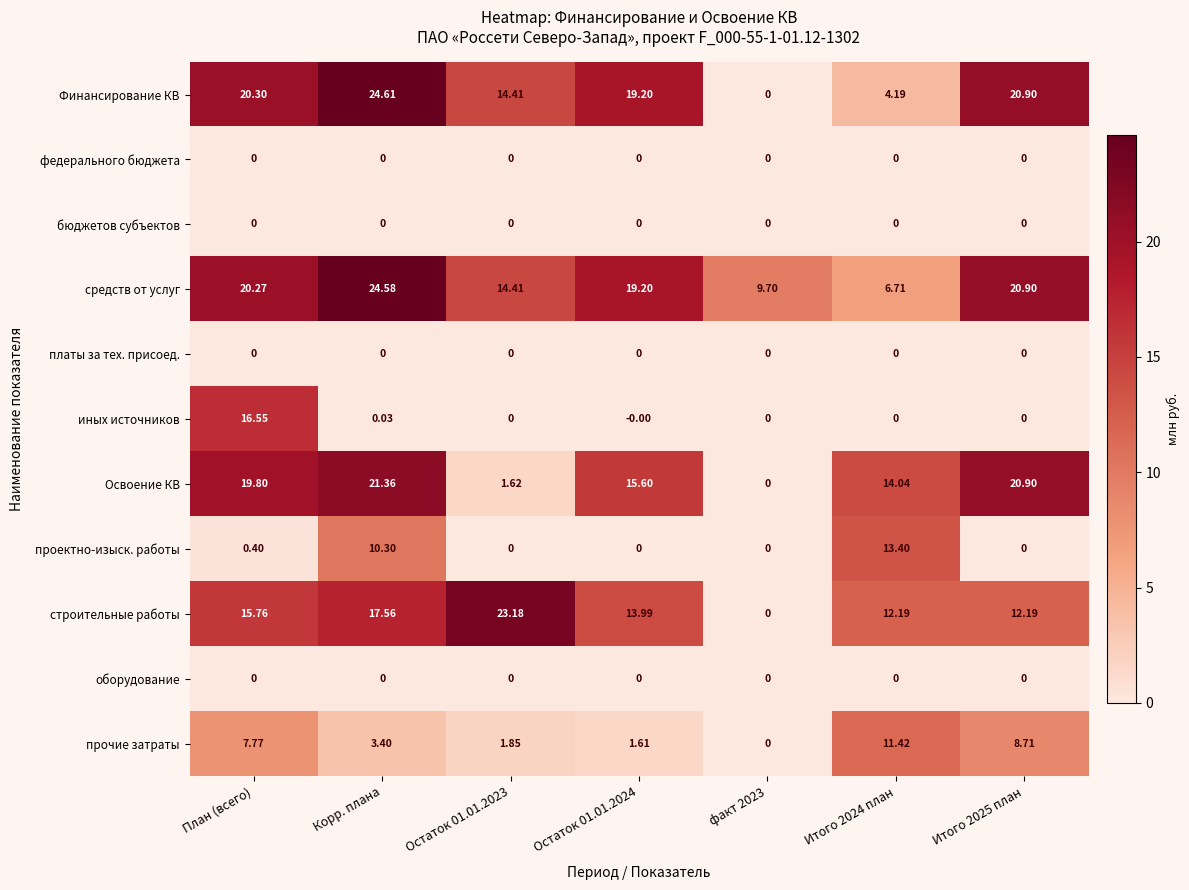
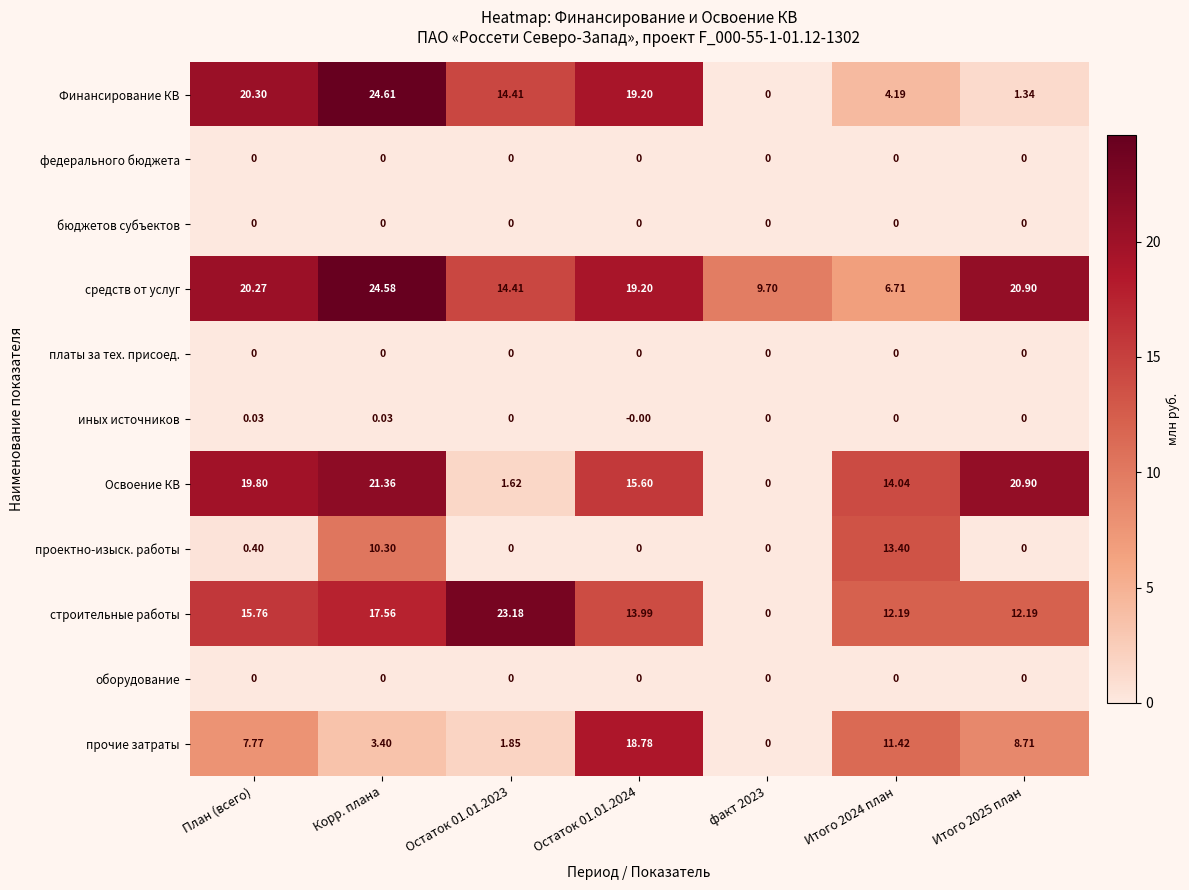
Финансирование КВ, Итого 2025 план: 20.90 -> 1.34
иных источников, План (всего): 16.55 -> 0.03
прочие затраты, Остаток 01.01.2024: 1.61 -> 18.78
